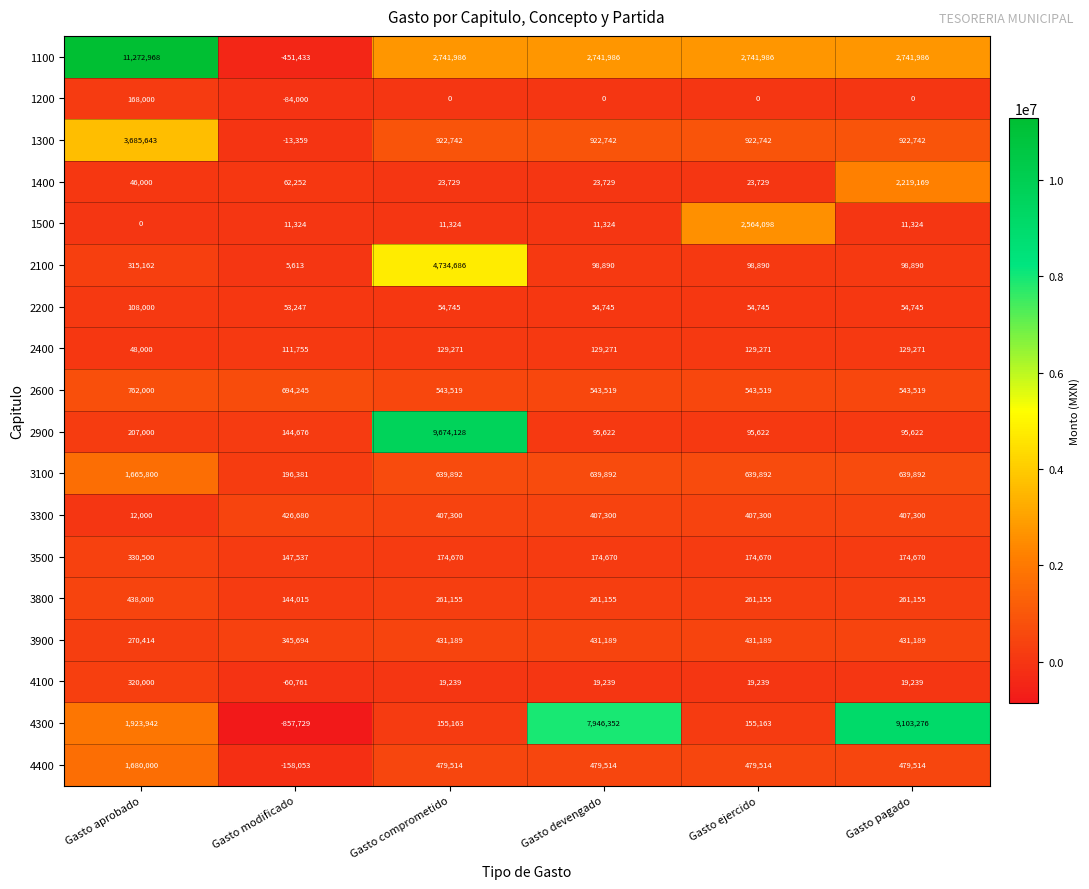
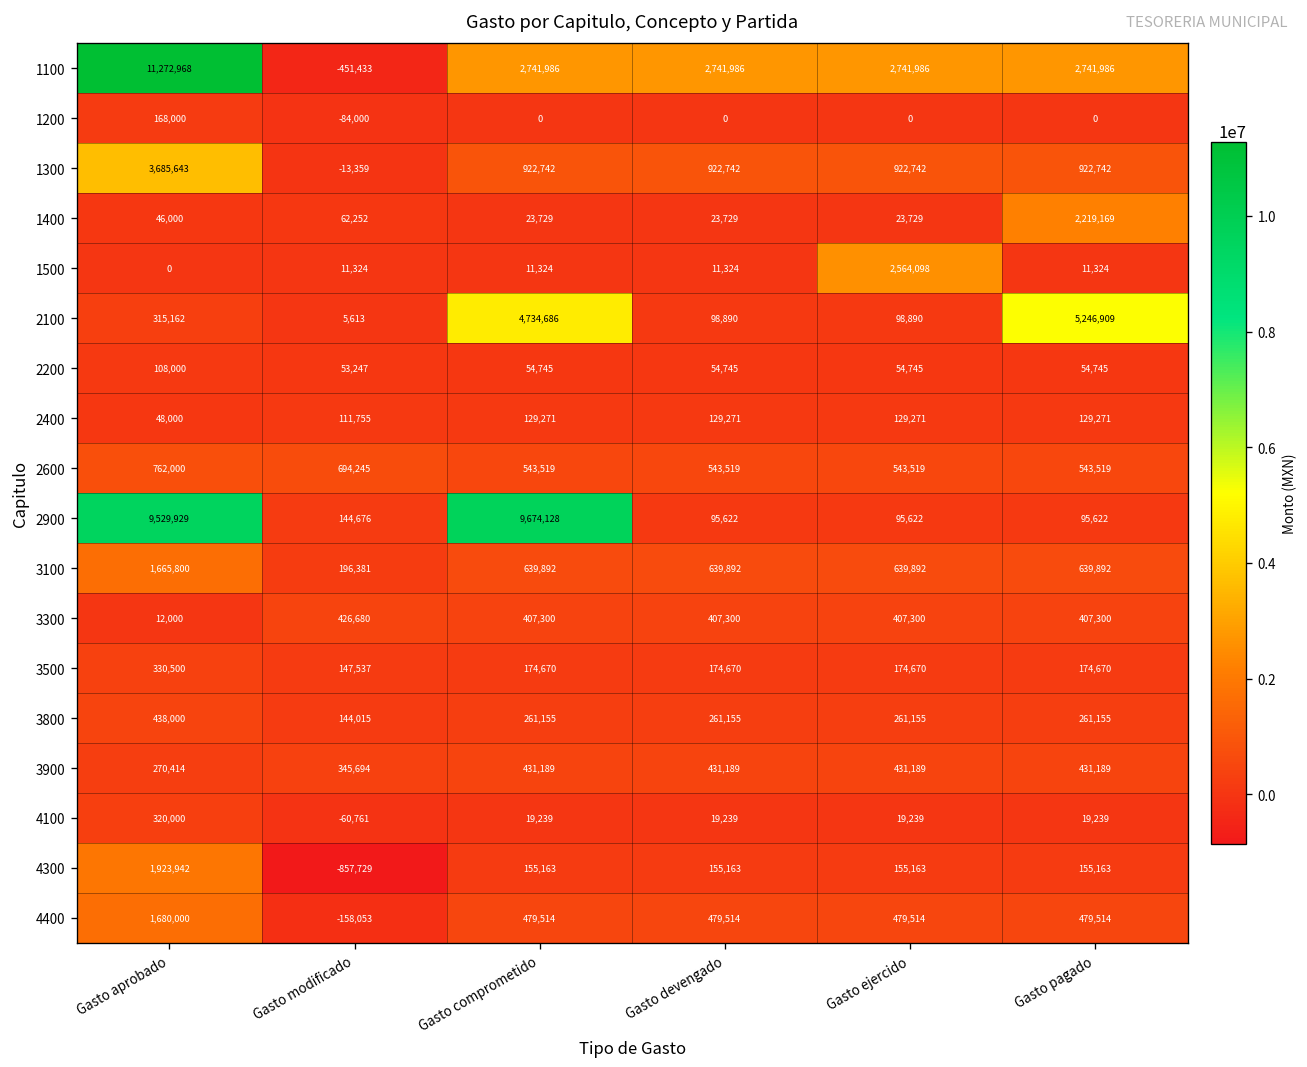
2100, Gasto pagado: 98,890 -> 5,246,909
2900, Gasto aprobado: 207,000 -> 9,529,929
4300, Gasto devengado: 7,946,352 -> 155,163
4300, Gasto pagado: 9,103,276 -> 155,163
